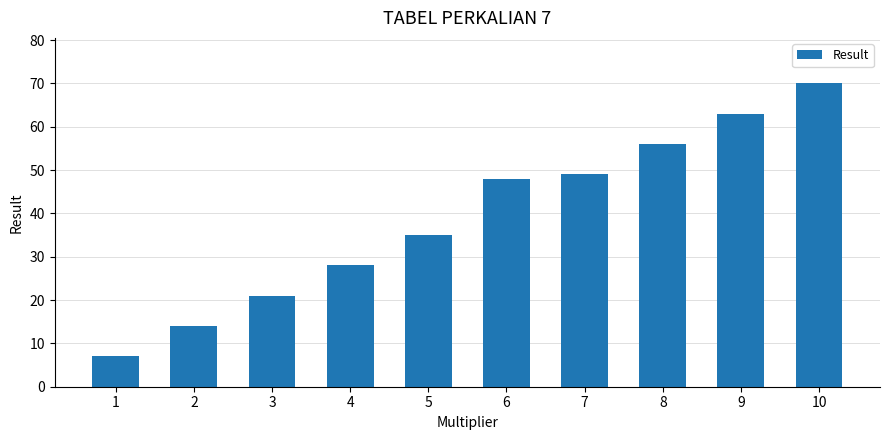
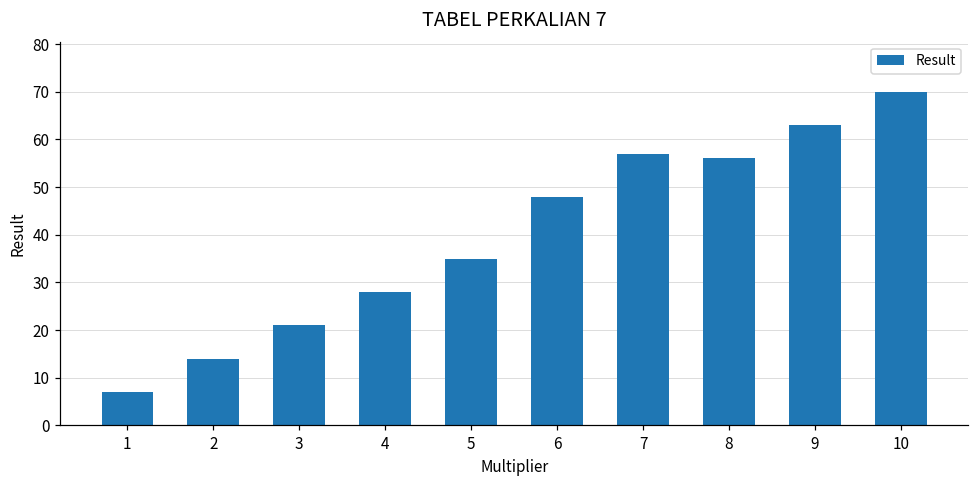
7: 49 -> 57
